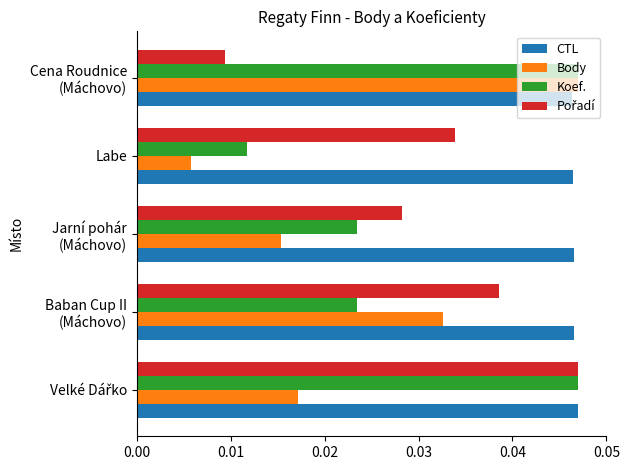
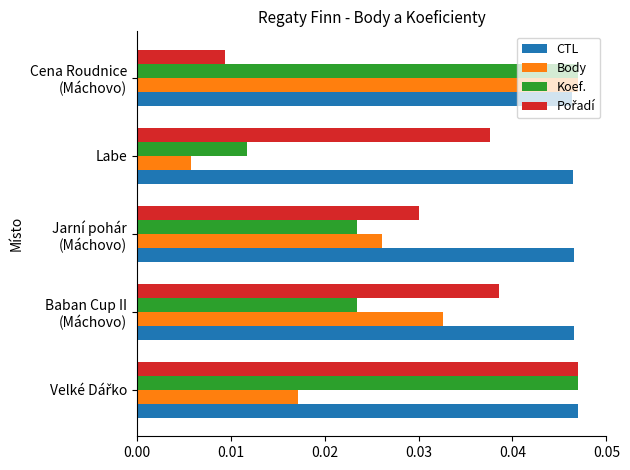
Pořadí, Labe: 0.034 -> 0.038
Pořadí, Jarní pohár (Máchovo): 0.028 -> 0.030
Body, Jarní pohár (Máchovo): 0.015 -> 0.026
